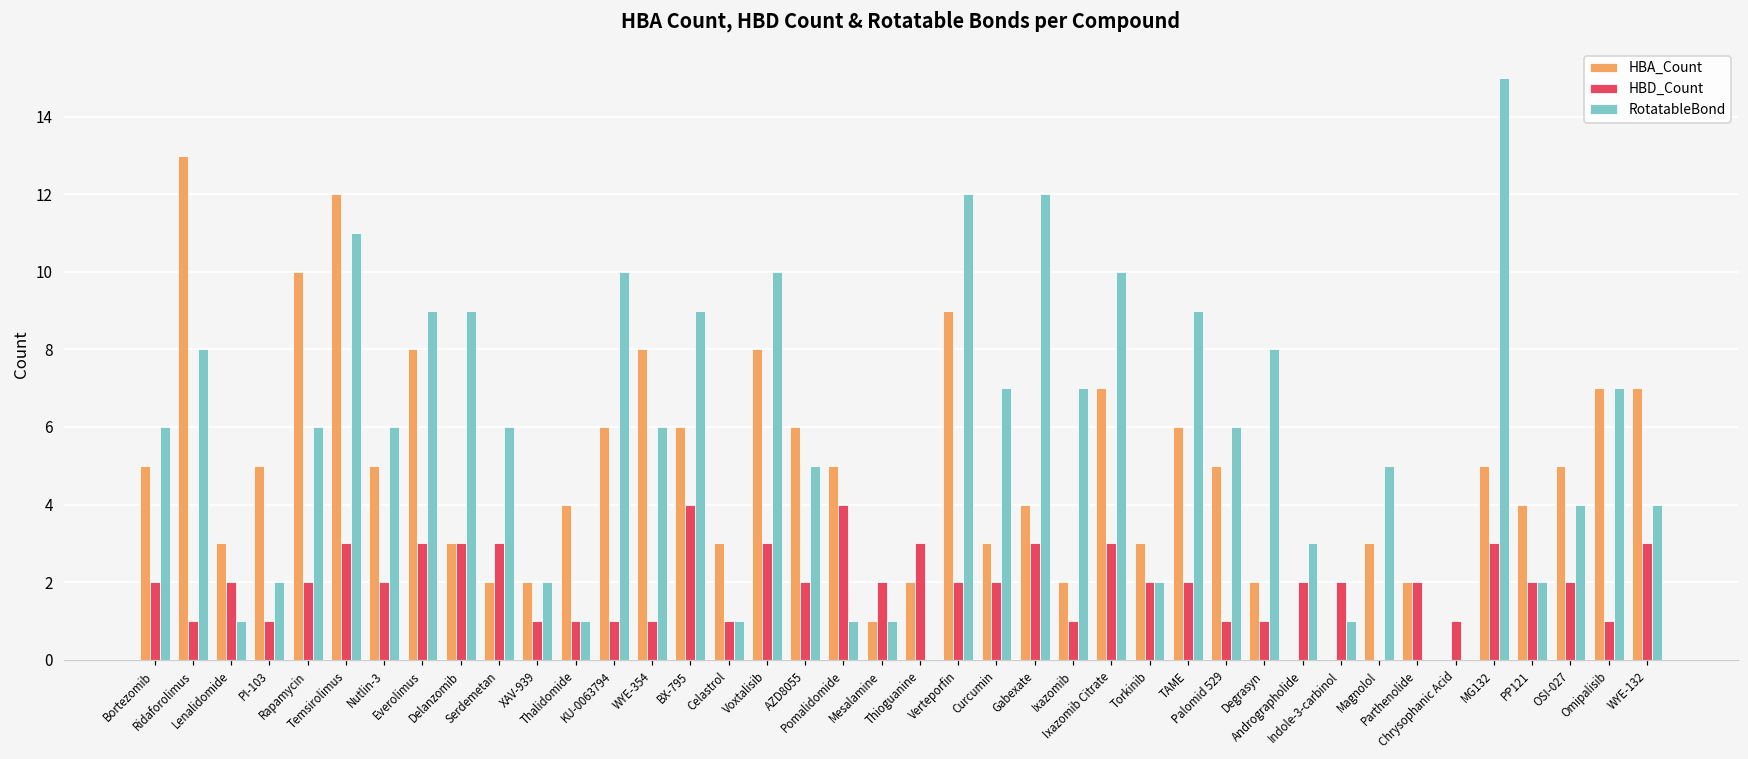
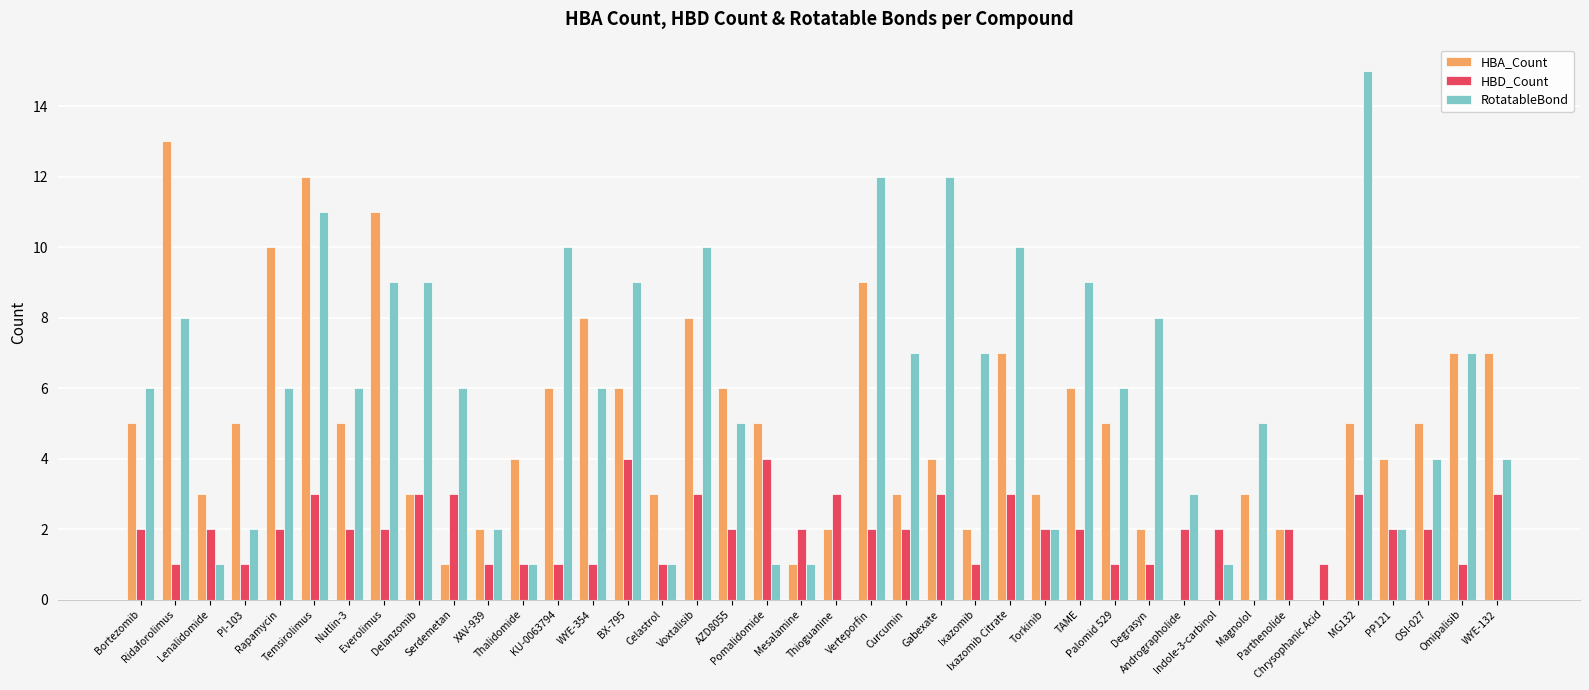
HBA_Count, Everolimus: 8 -> 11
HBD_Count, Everolimus: 3 -> 2
HBA_Count, Serdemetan: 2 -> 1
